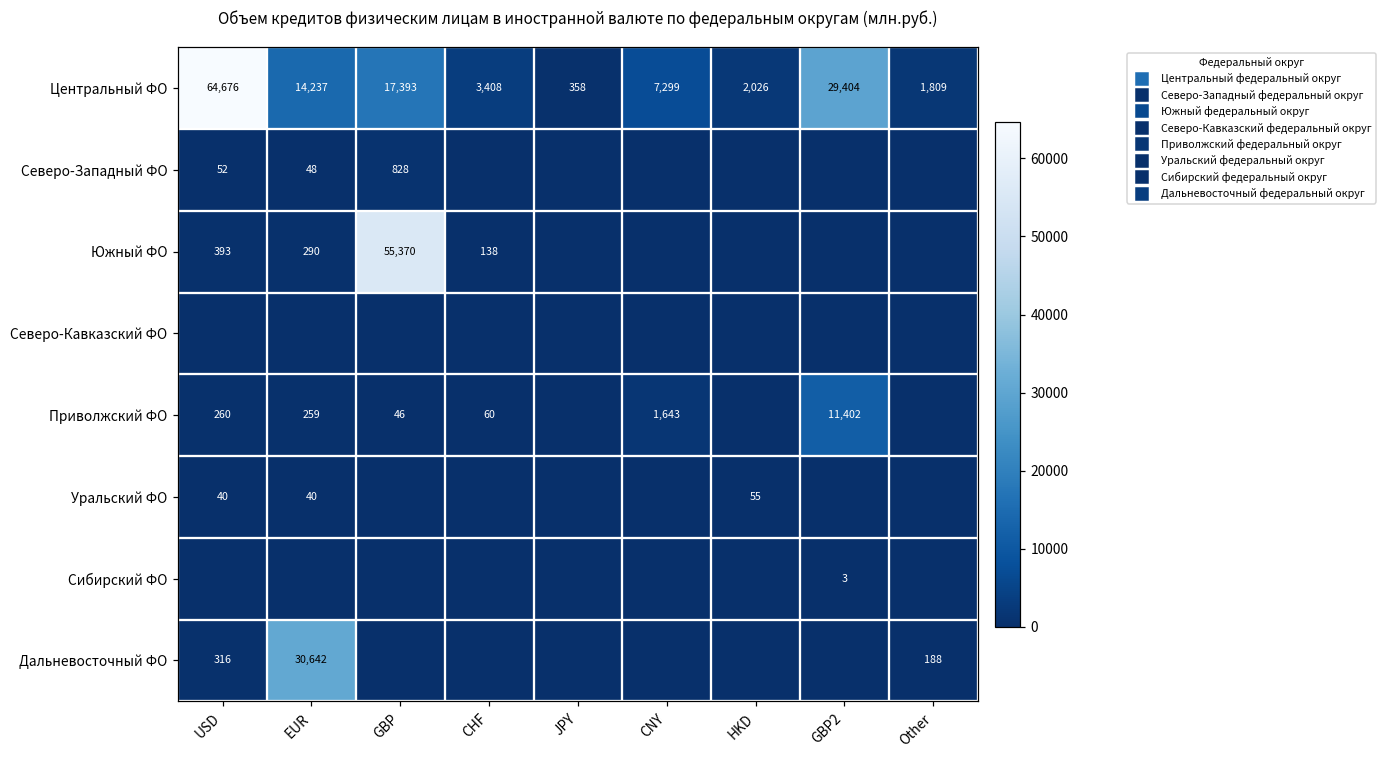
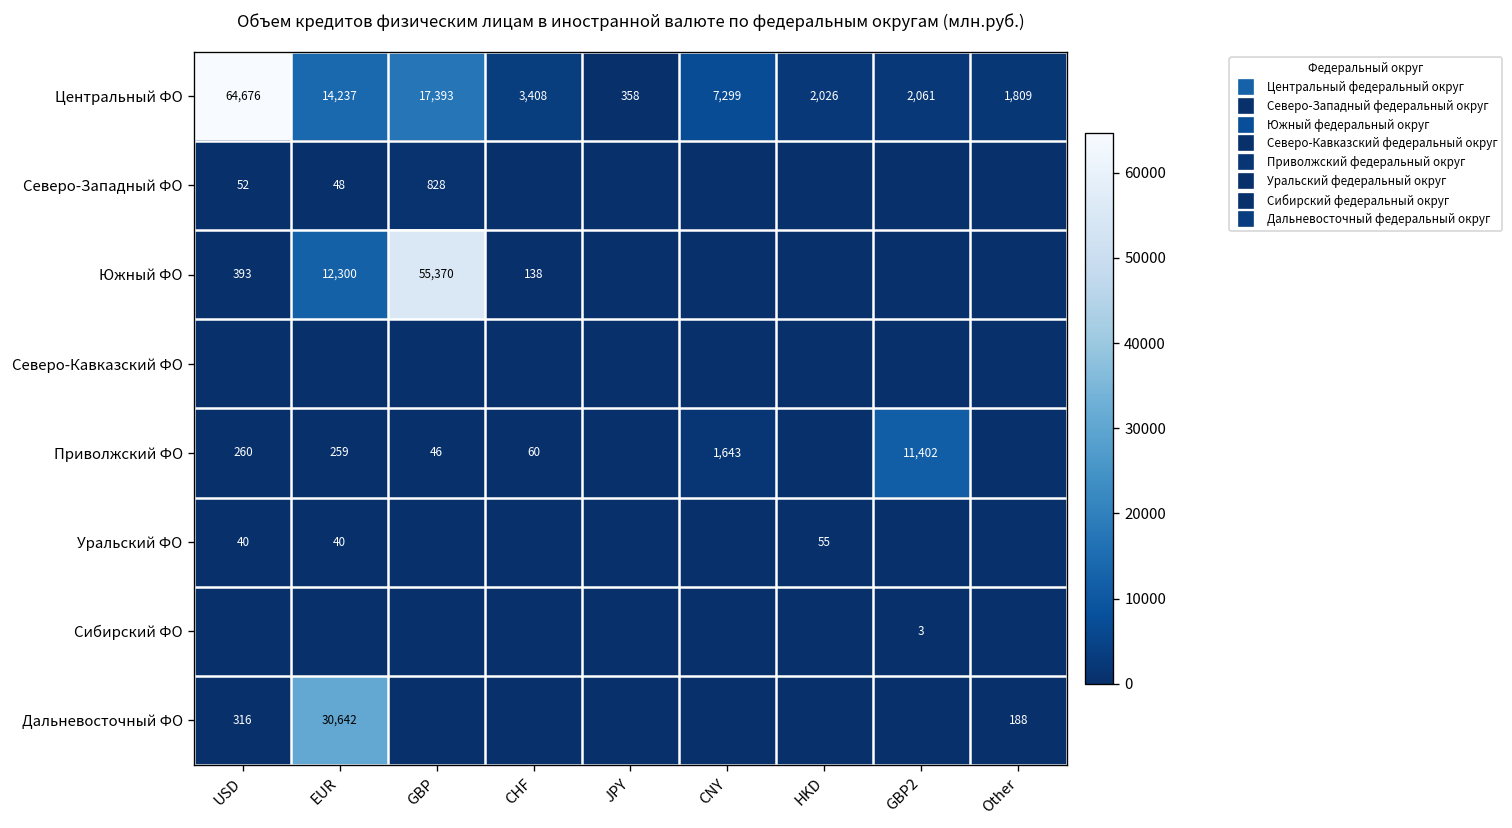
Центральный ФО, GBP2: 29,404 -> 2,061
Южный ФО, EUR: 290 -> 12,300
